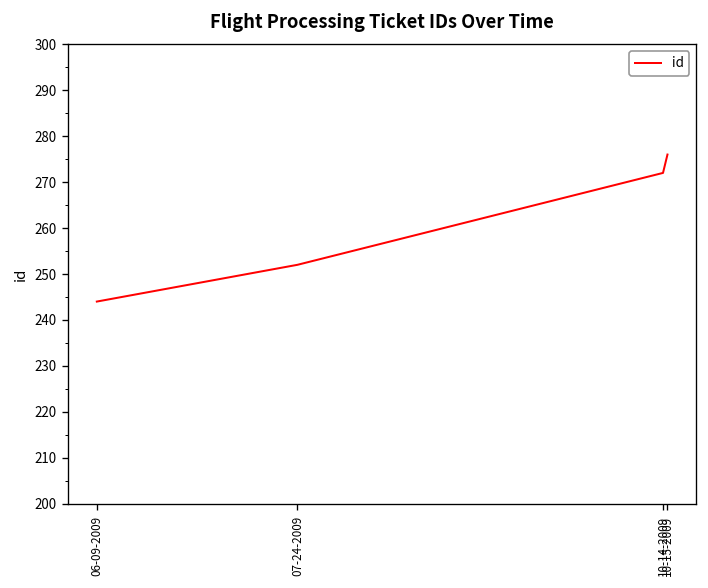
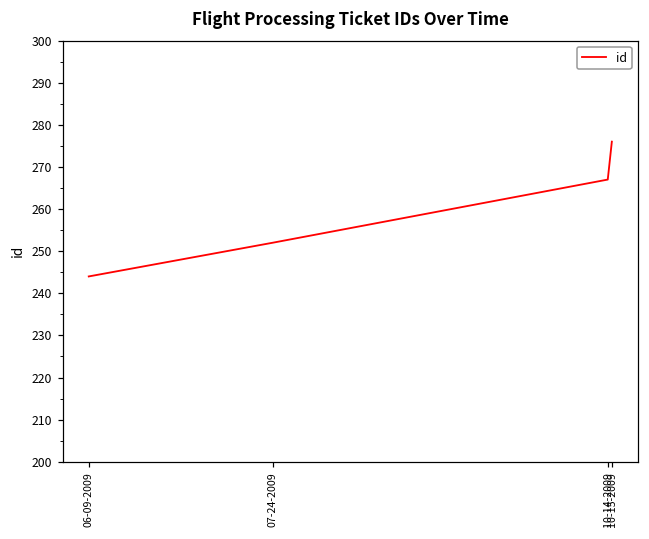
10-14-2009: 272 -> 267
